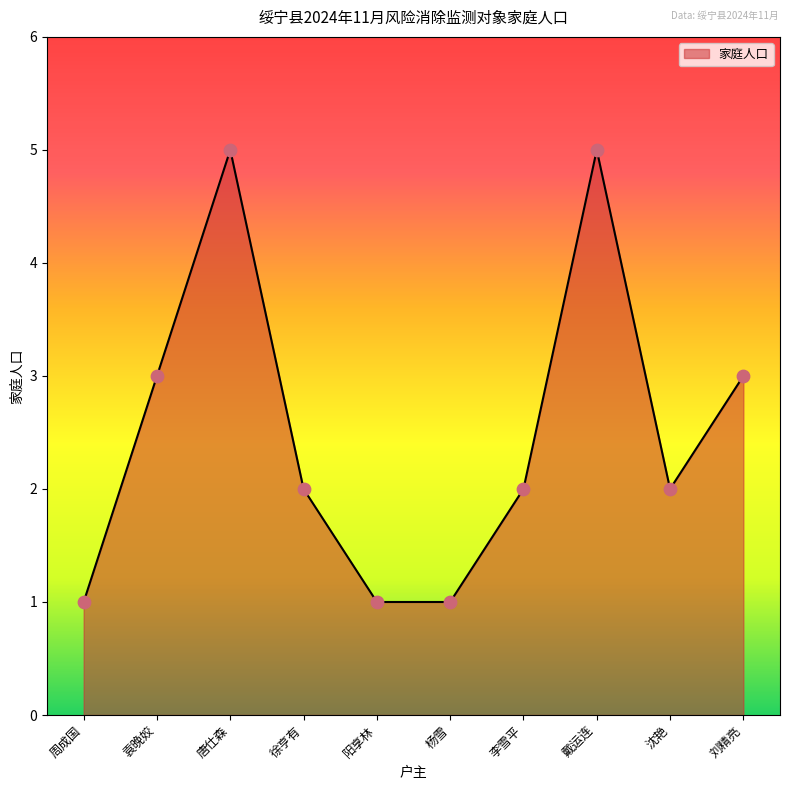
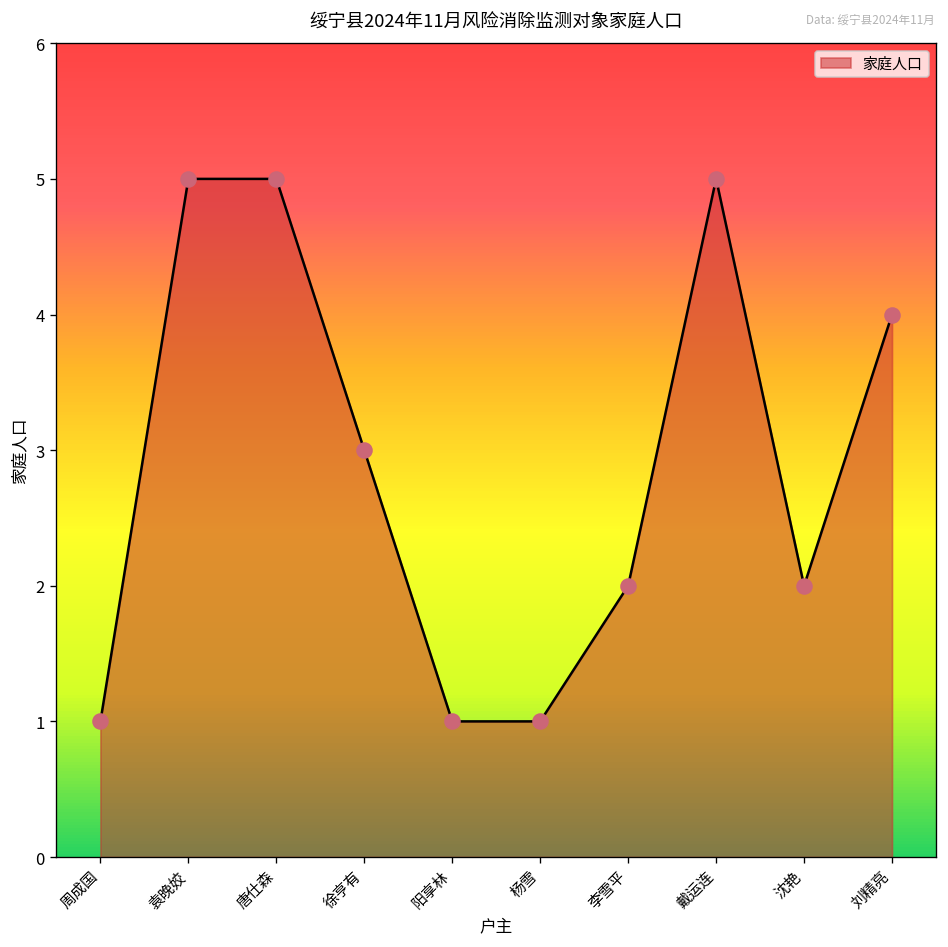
袁晚姣: 3 -> 5
徐亨有: 2 -> 3
刘精亮: 3 -> 4
